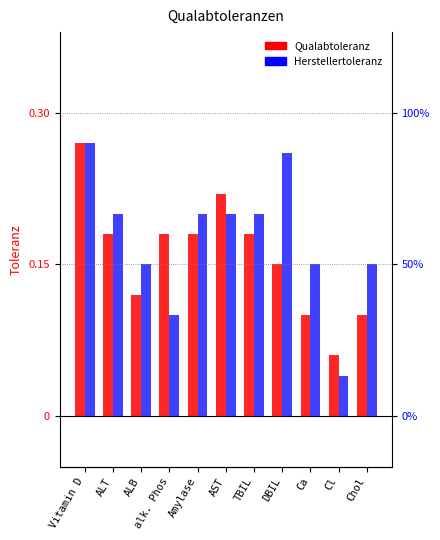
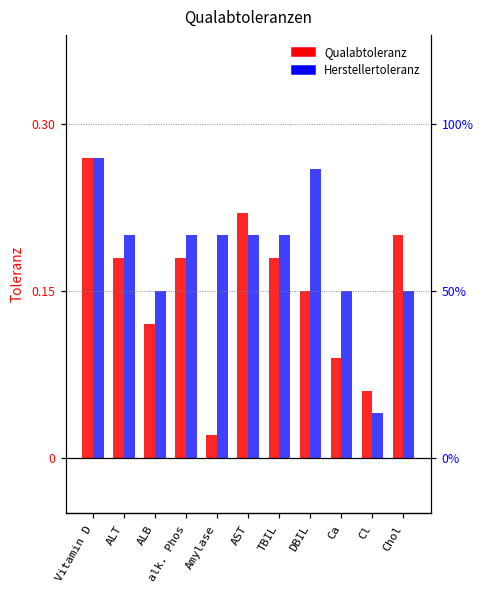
Herstellertoleranz, alk. Phos: 0.1 -> 0.2
Qualabtoleranz, Amylase: 0.18 -> 0.02
Qualabtoleranz, Ca: 0.10 -> 0.09
Qualabtoleranz, Chol: 0.1 -> 0.2
